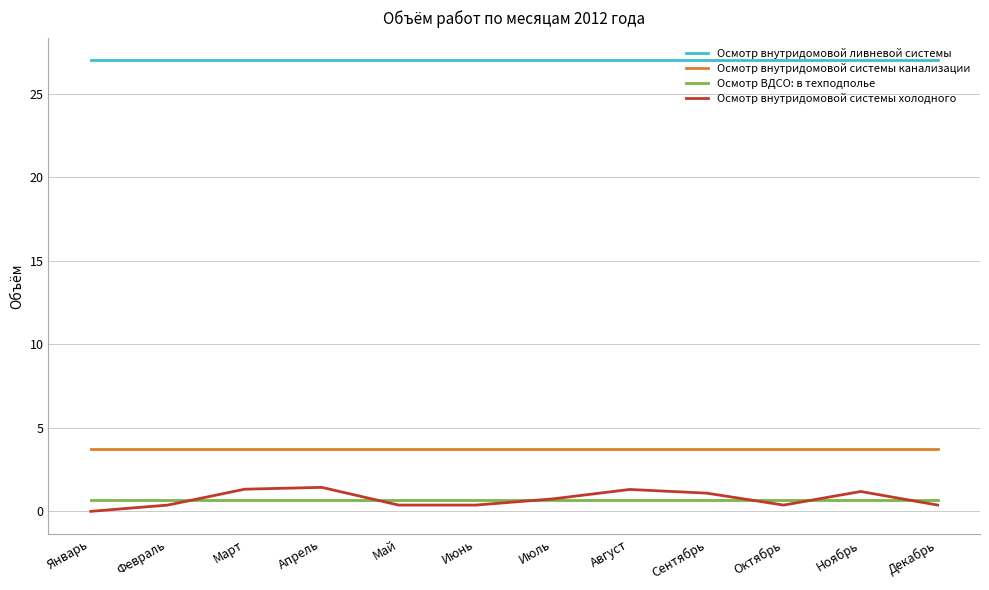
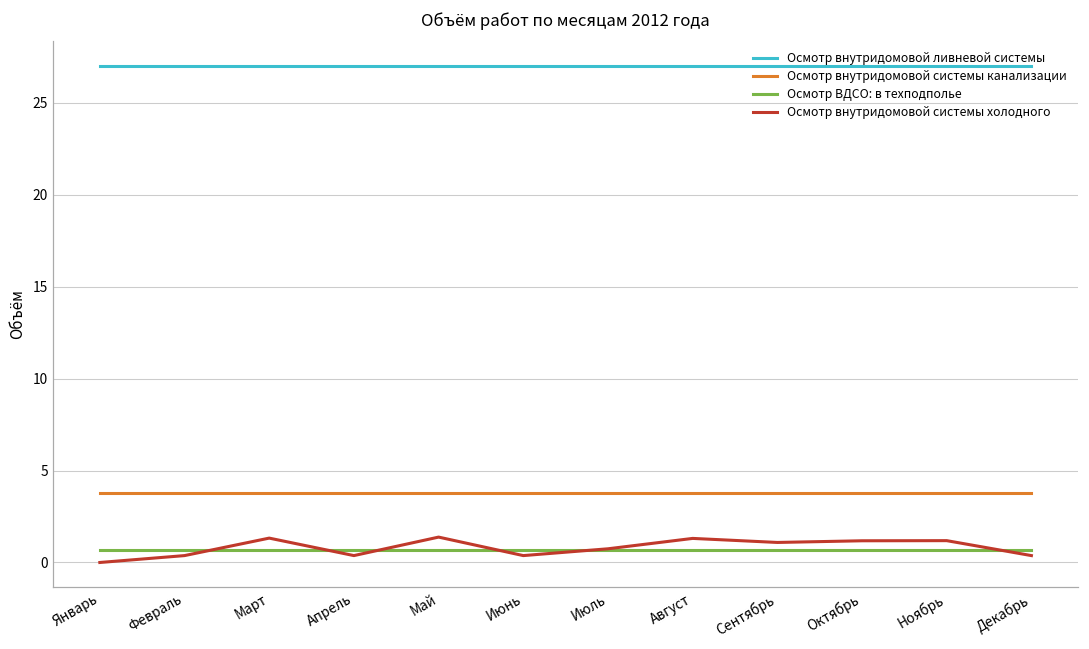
Осмотр внутридомовой системы холодного, Апрель: 1.4 -> 0.4
Осмотр внутридомовой системы холодного, Май: 0.4 -> 1.4
Осмотр внутридомовой системы холодного, Октябрь: 0.4 -> 1.2
